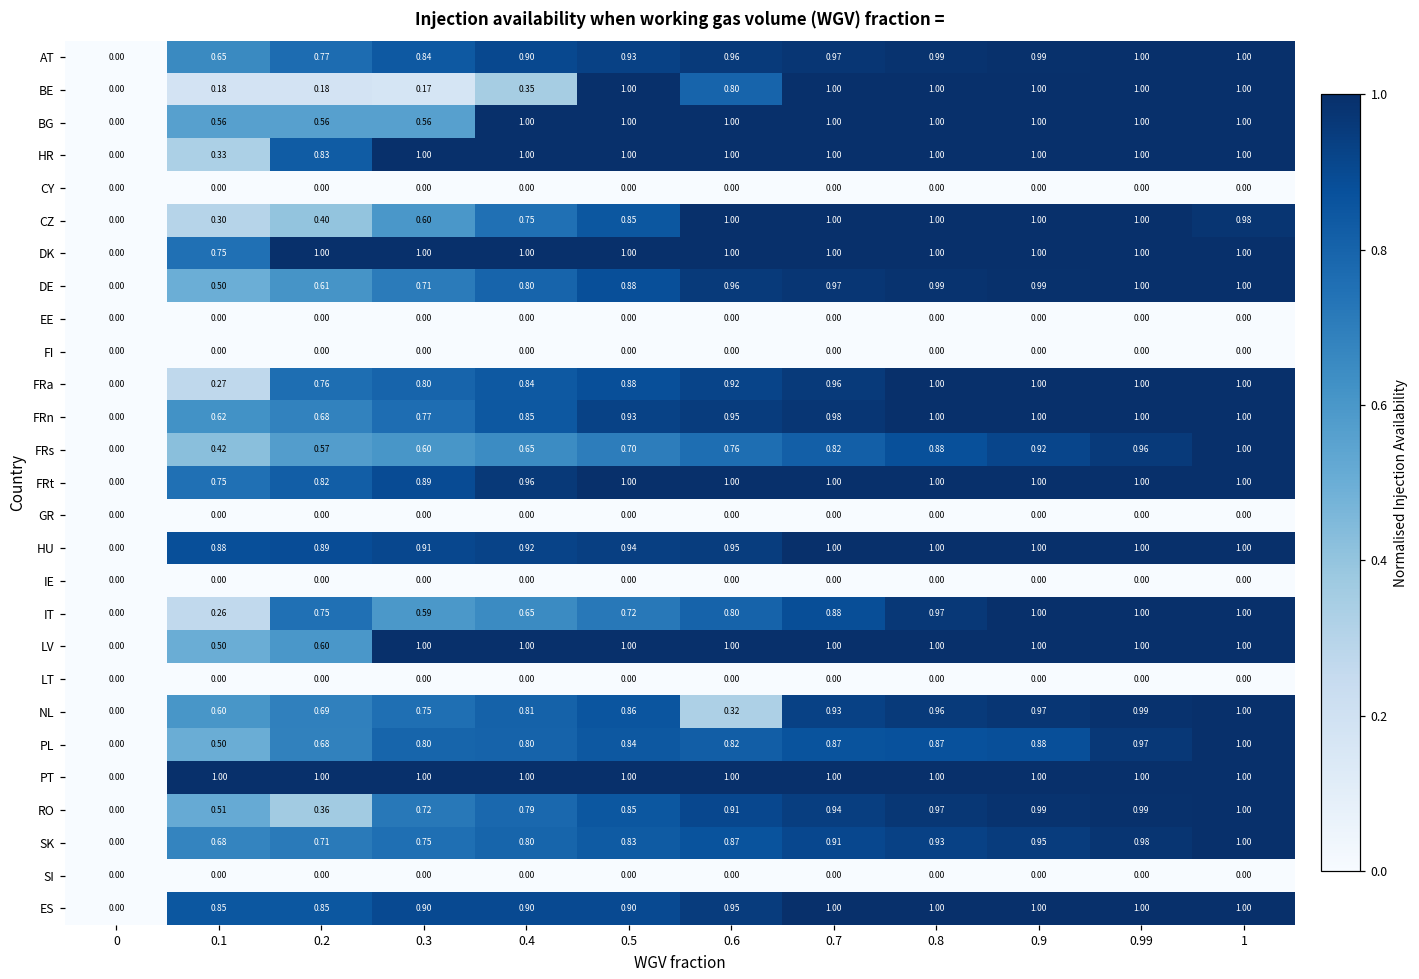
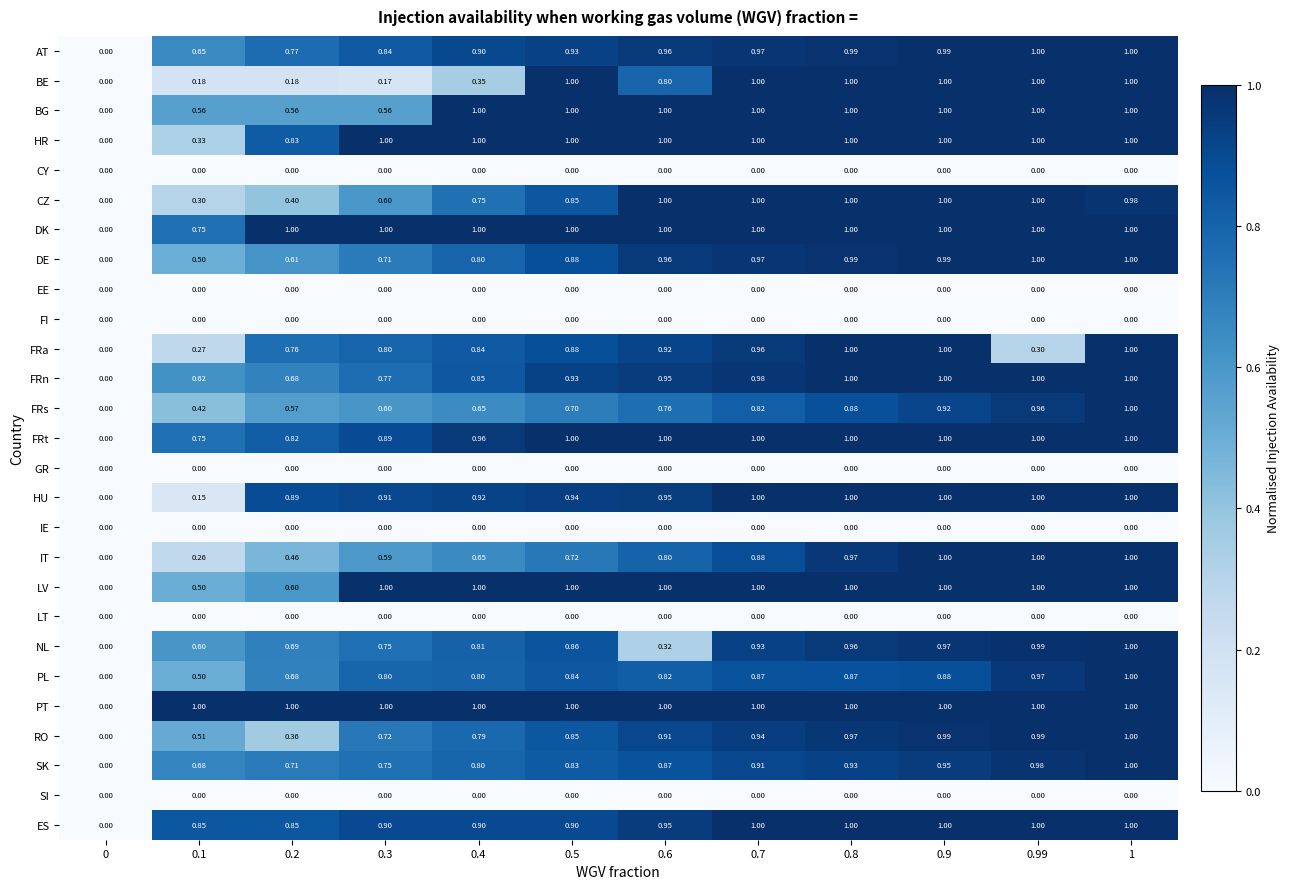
FRa, 0.99: 1.00 -> 0.30
HU, 0.1: 0.88 -> 0.15
IT, 0.2: 0.75 -> 0.46
